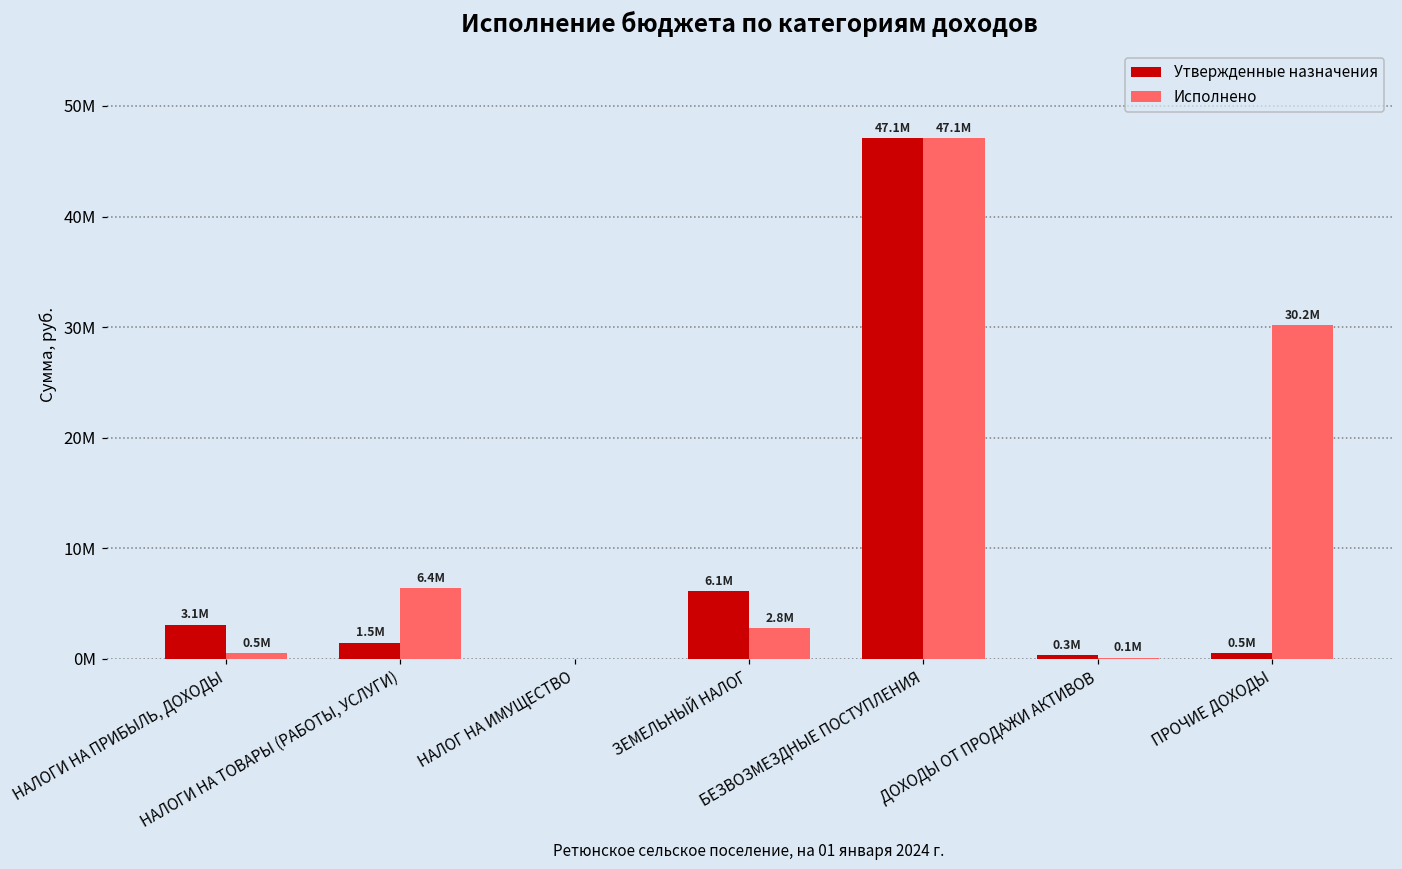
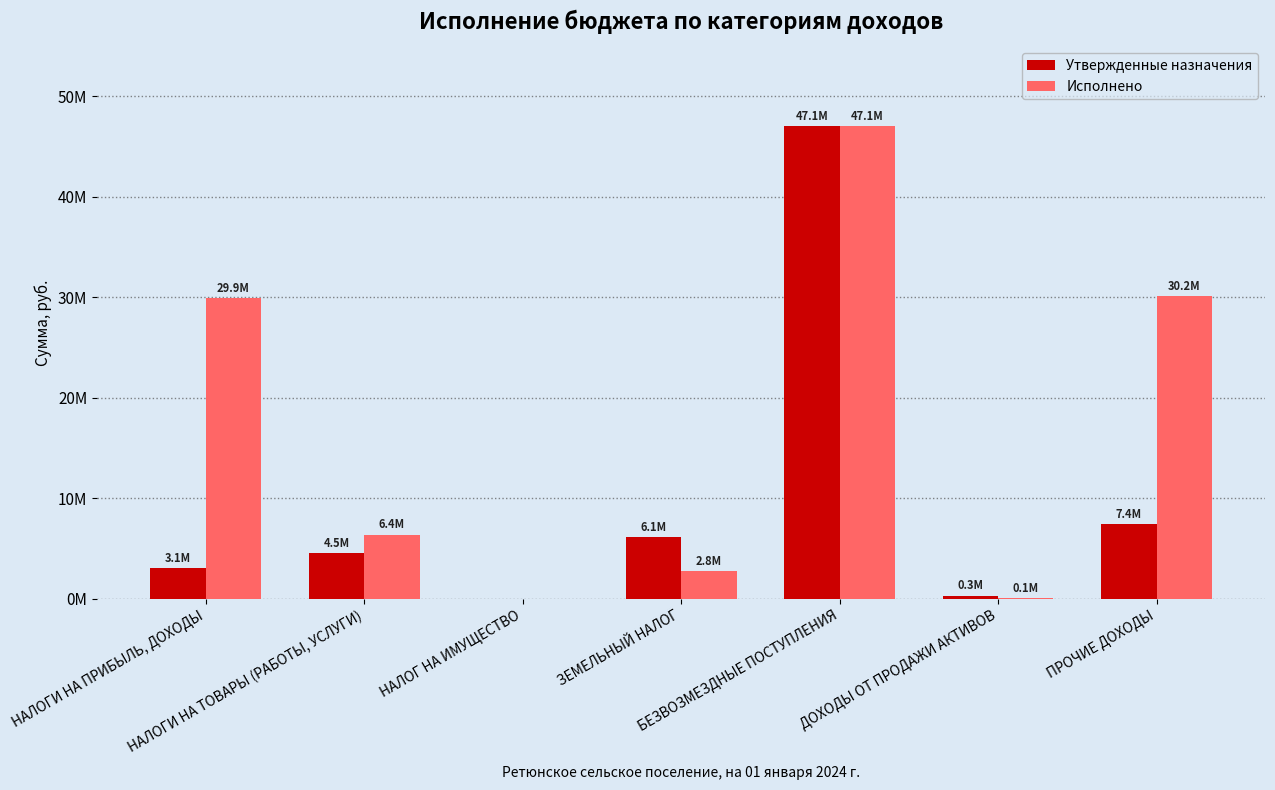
Исполнено, НАЛОГИ НА ПРИБЫЛЬ, ДОХОДЫ: 0.5M -> 29.9M
Утвержденные назначения, НАЛОГИ НА ТОВАРЫ (РАБОТЫ, УСЛУГИ): 1.5M -> 4.5M
Утвержденные назначения, ПРОЧИЕ ДОХОДЫ: 0.5M -> 7.4M
